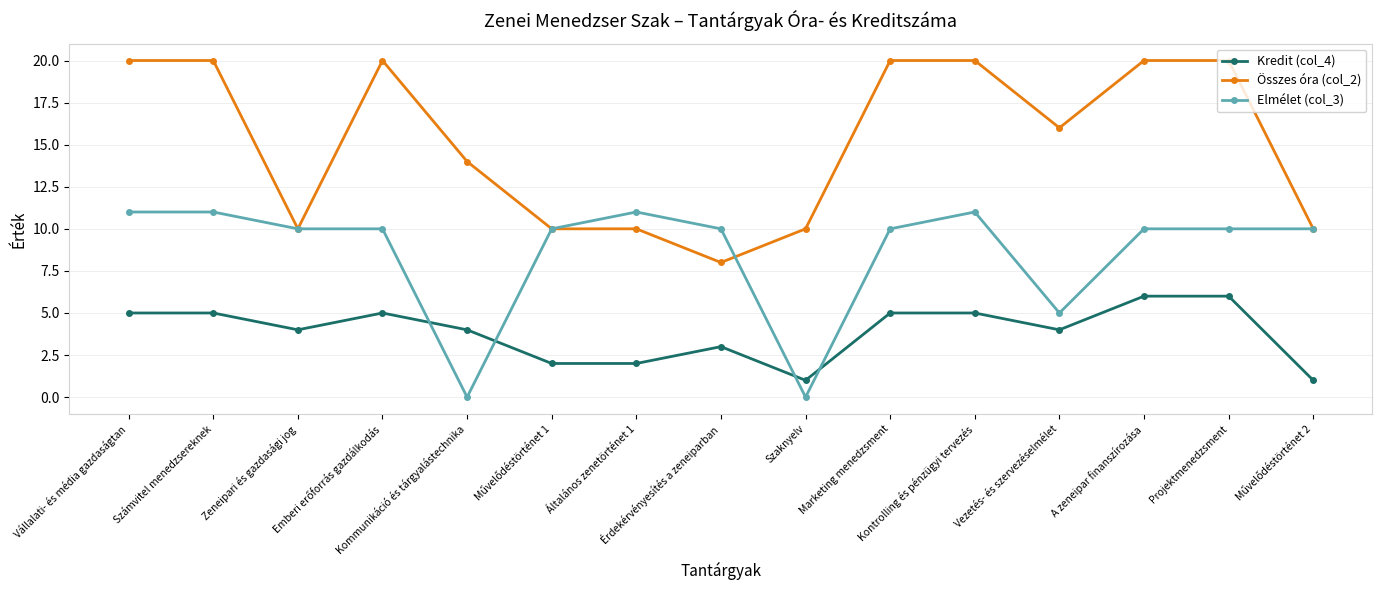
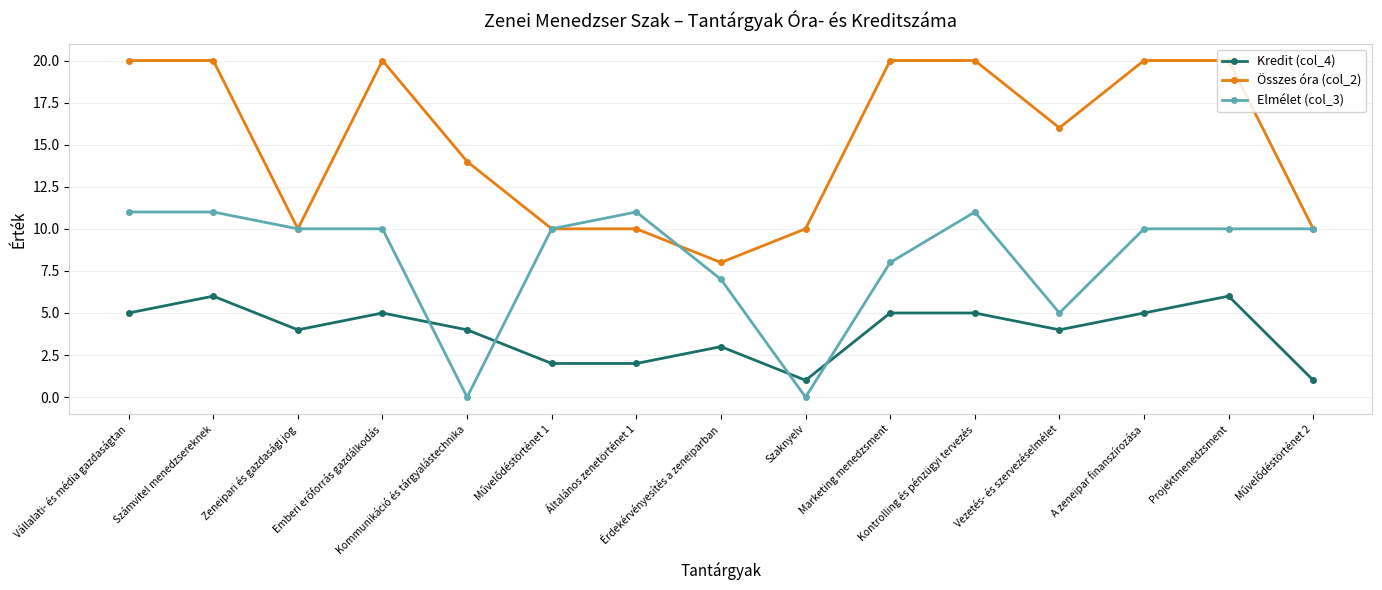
Kredit (col_4), Számvitel menedzsereknek: 5 -> 6
Elmélet (col_3), Érdekérvényesítés a zeneiparban: 10 -> 7
Elmélet (col_3), Marketing menedzsment: 10 -> 8
Kredit (col_4), A zeneipar finanszírozása: 6 -> 5
